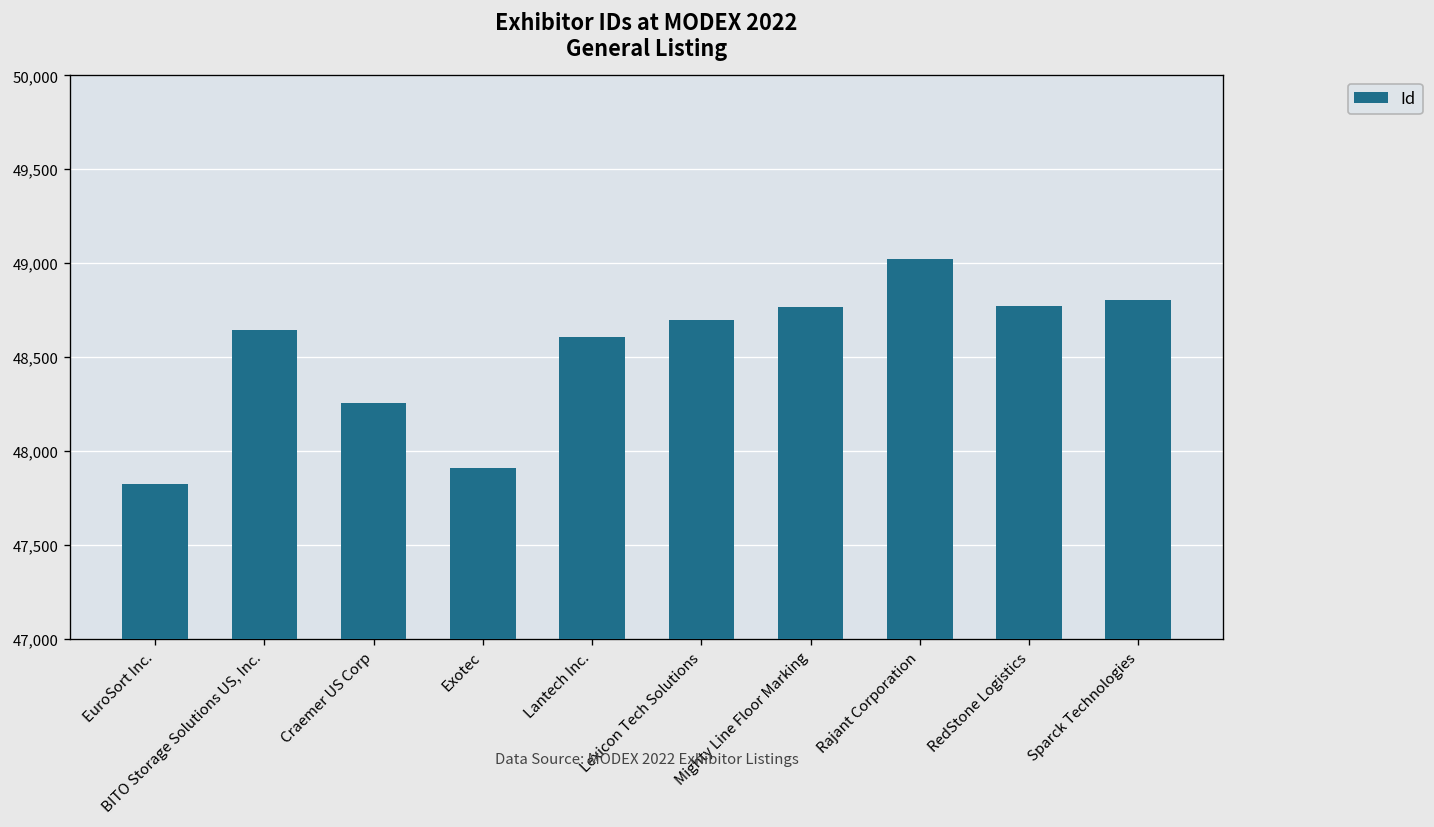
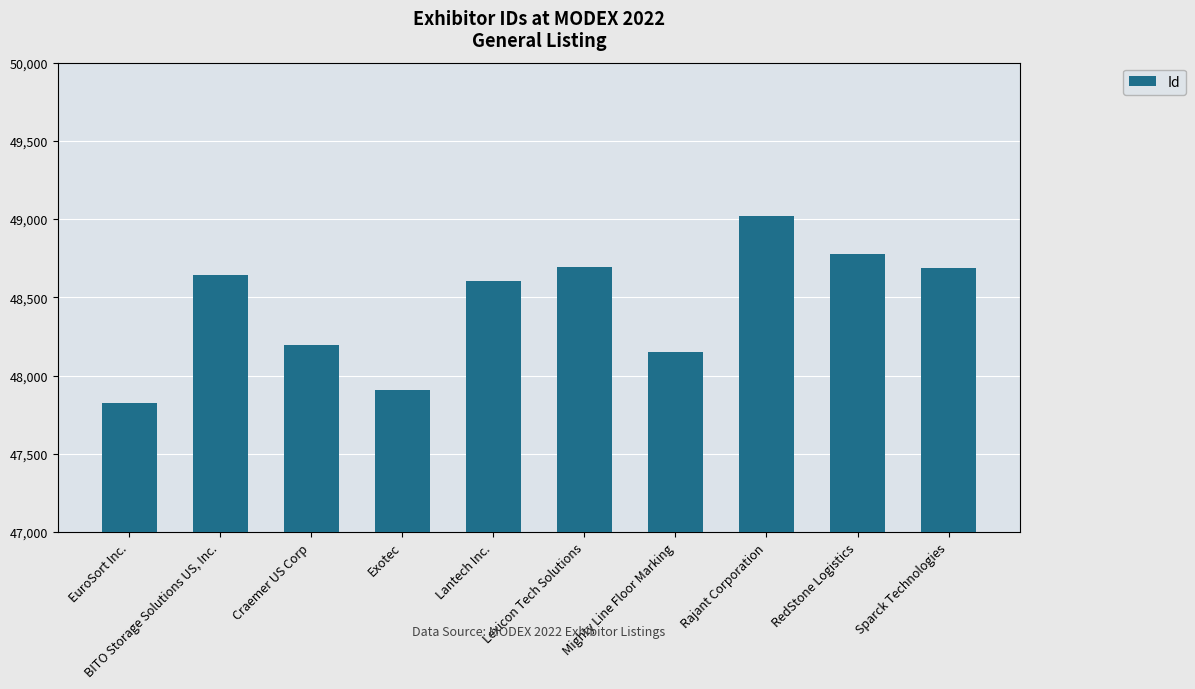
Craemer US Corp: 48,250 -> 48,200
Mighty Line Floor Marking: 48,760 -> 48,150
Sparck Technologies: 48,800 -> 48,690
